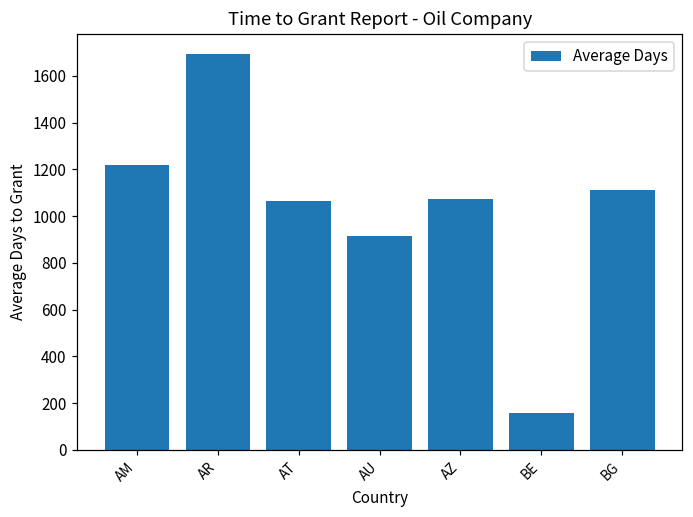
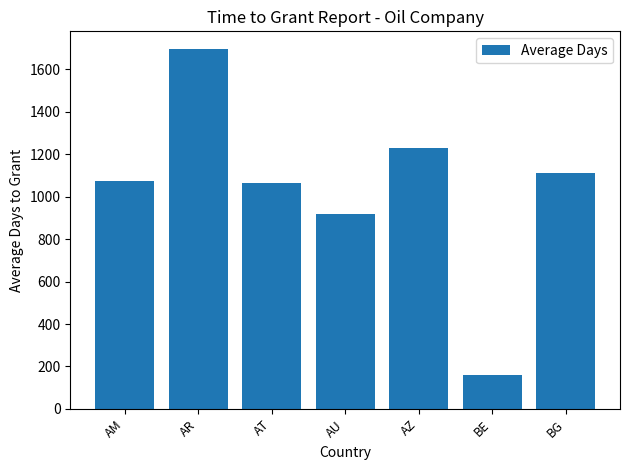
AM: 1220 -> 1070
AZ: 1070 -> 1230
